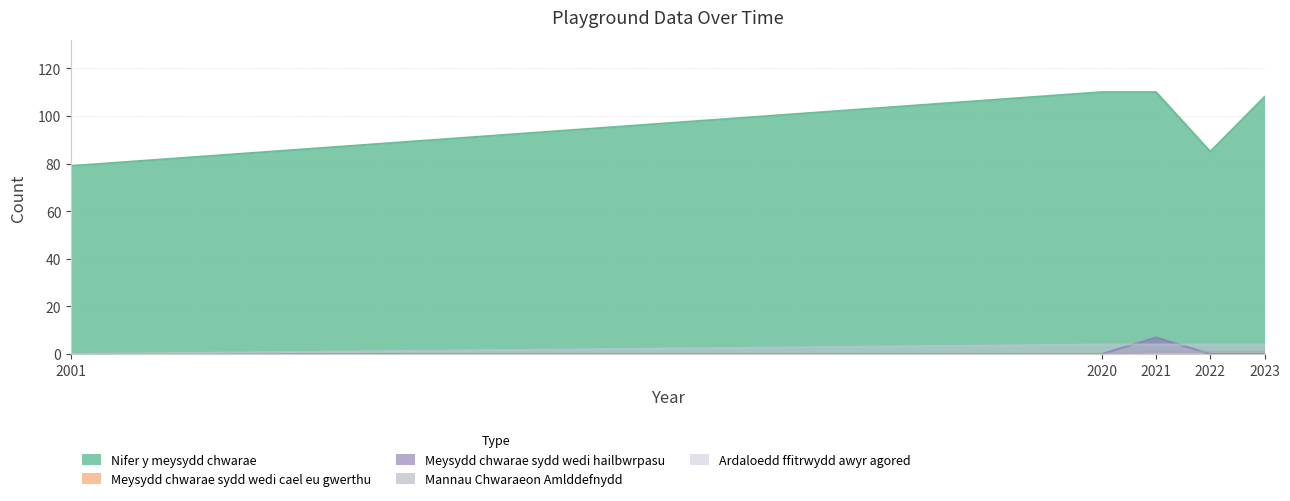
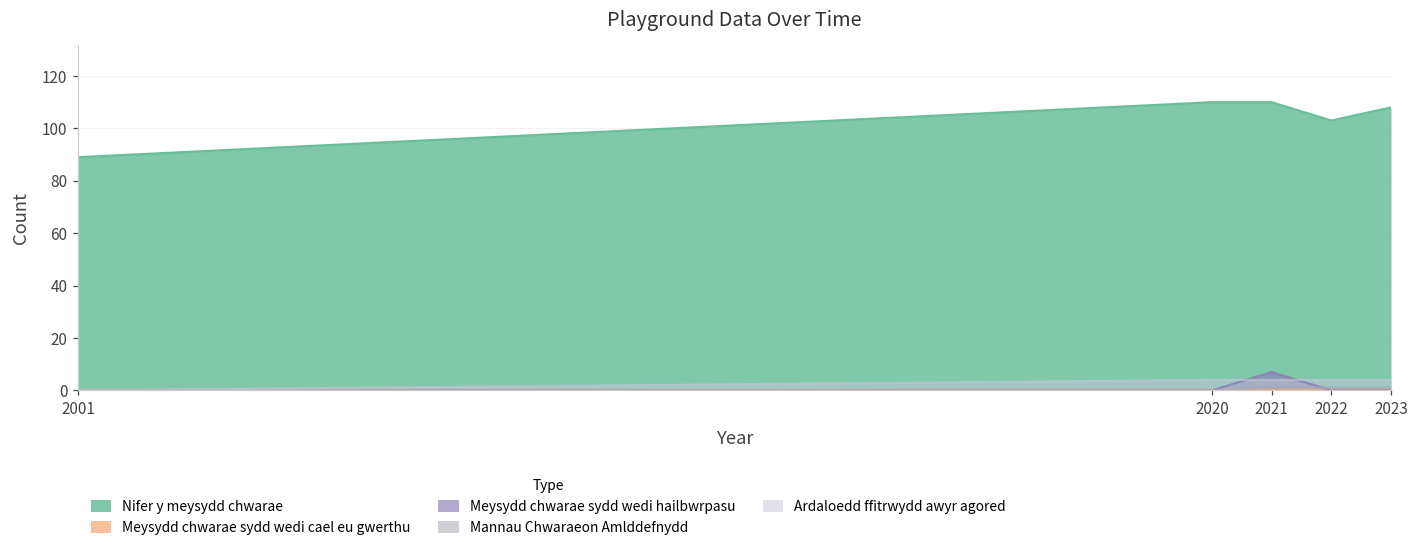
Nifer y meysydd chwarae, 2001: 79 -> 89
Nifer y meysydd chwarae, 2022: 85 -> 103
